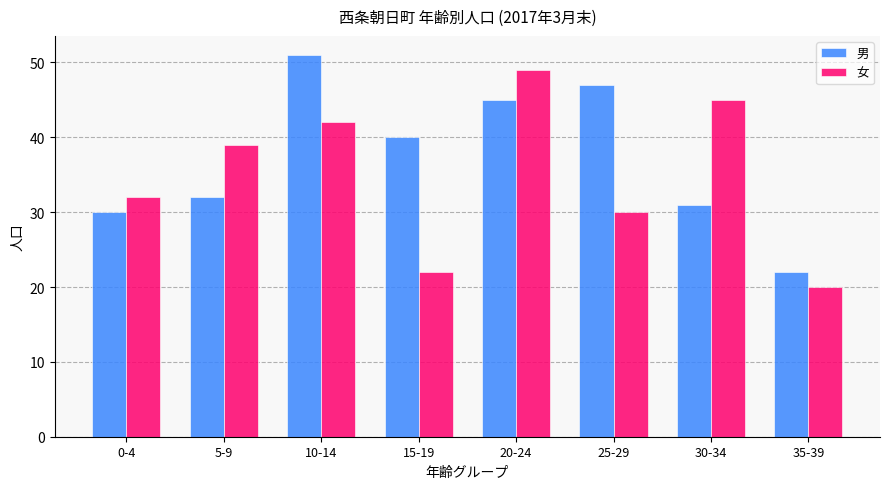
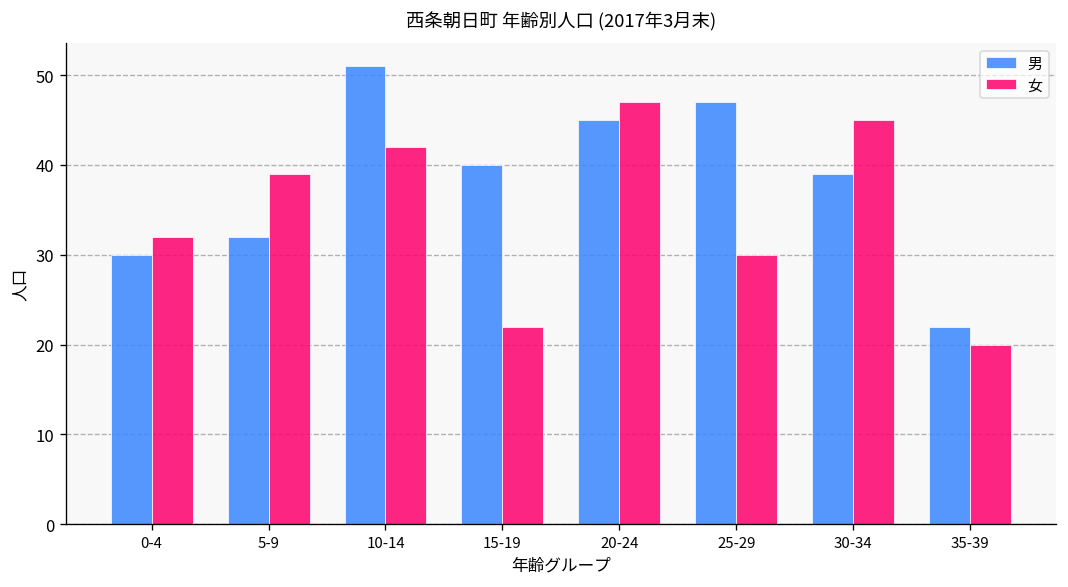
女, 20-24: 49 -> 47
男, 30-34: 31 -> 39
